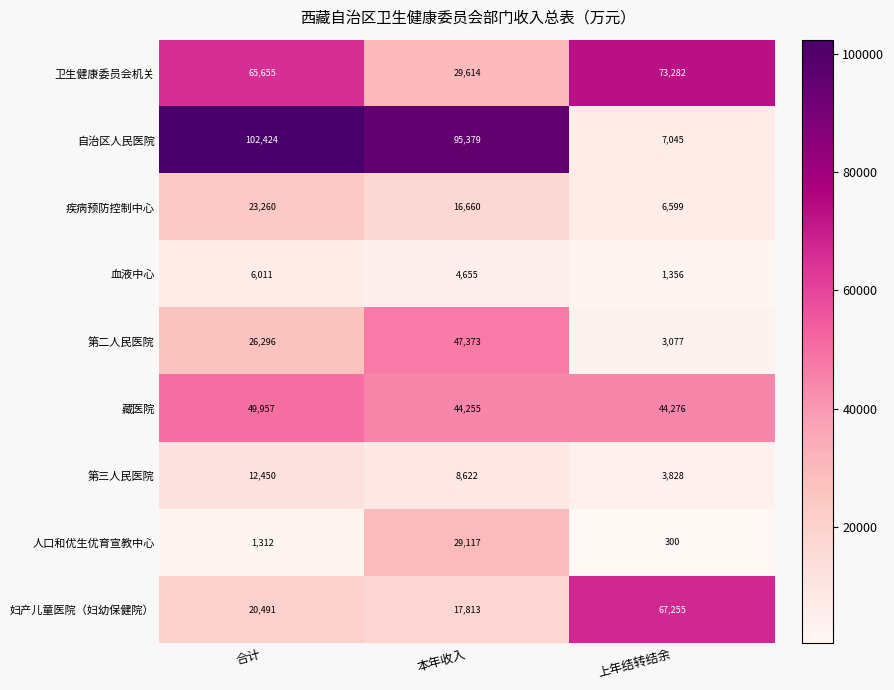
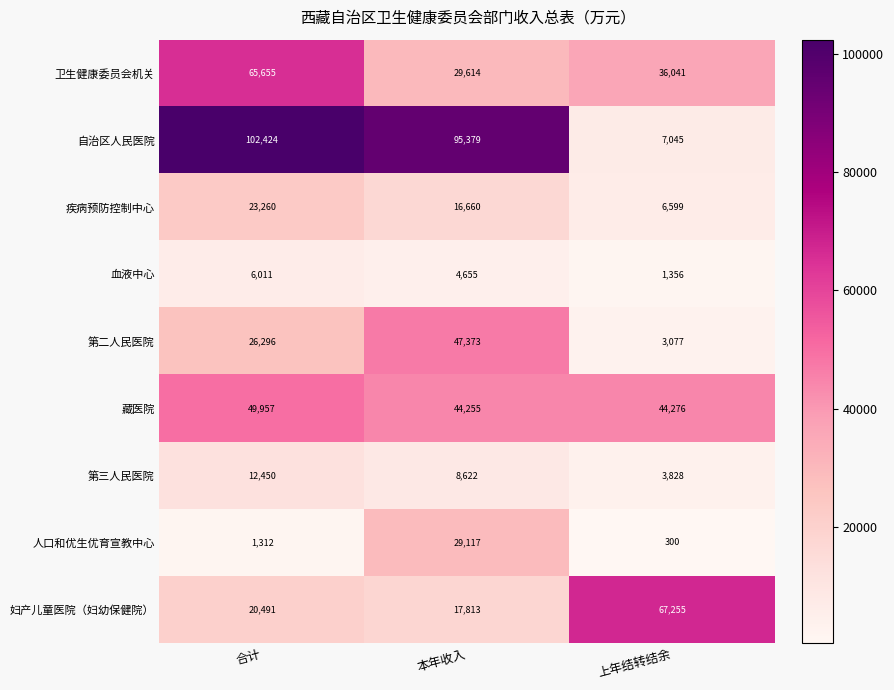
卫生健康委员会机关, 上年结转结余: 73,282 -> 36,041
